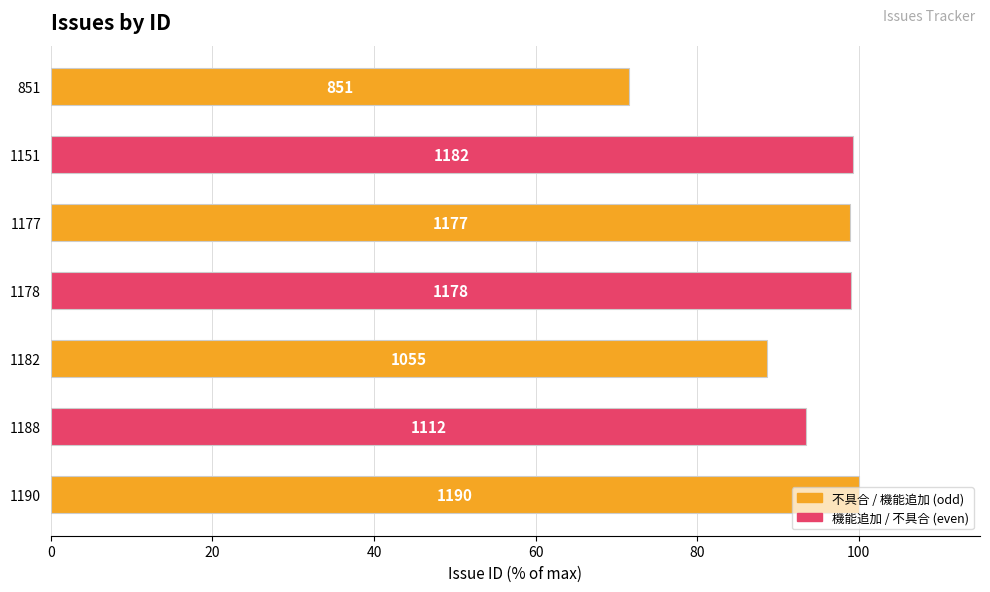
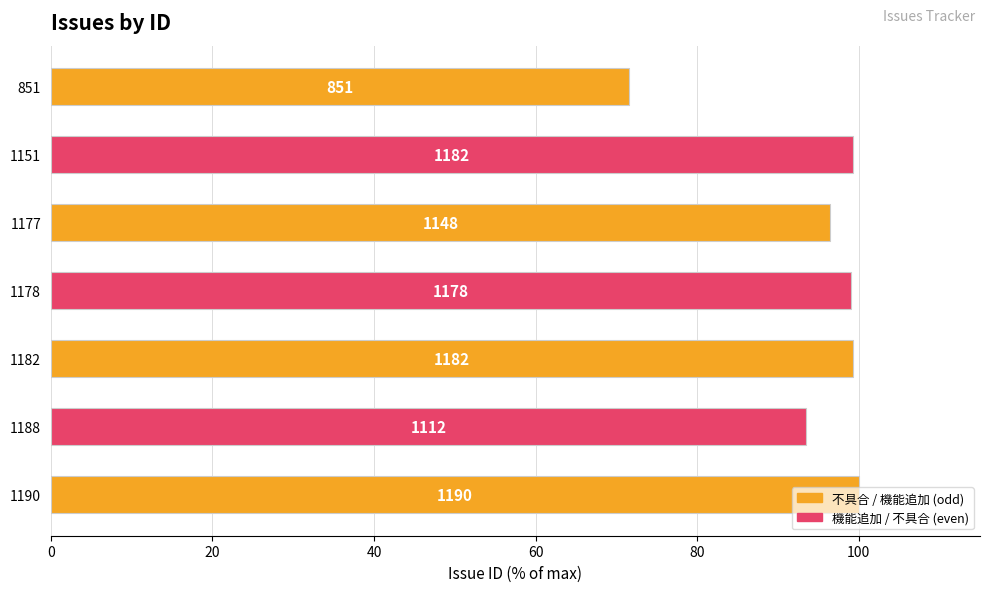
1177: 1177 -> 1148
1182: 1055 -> 1182
